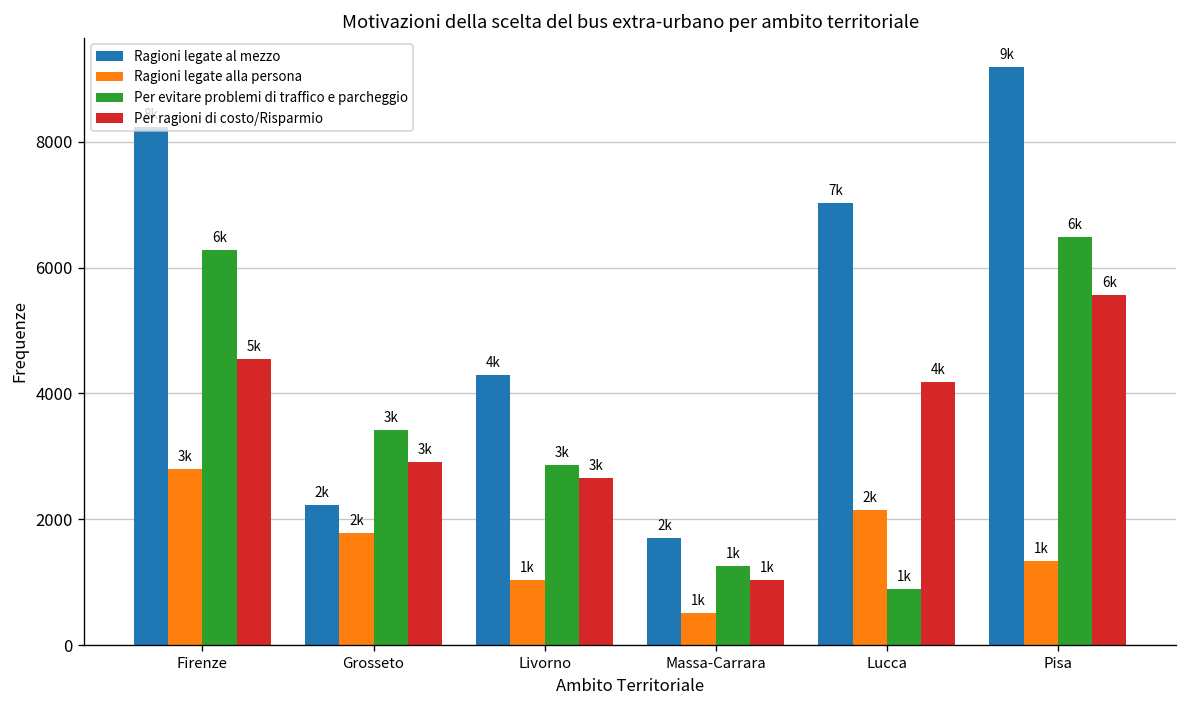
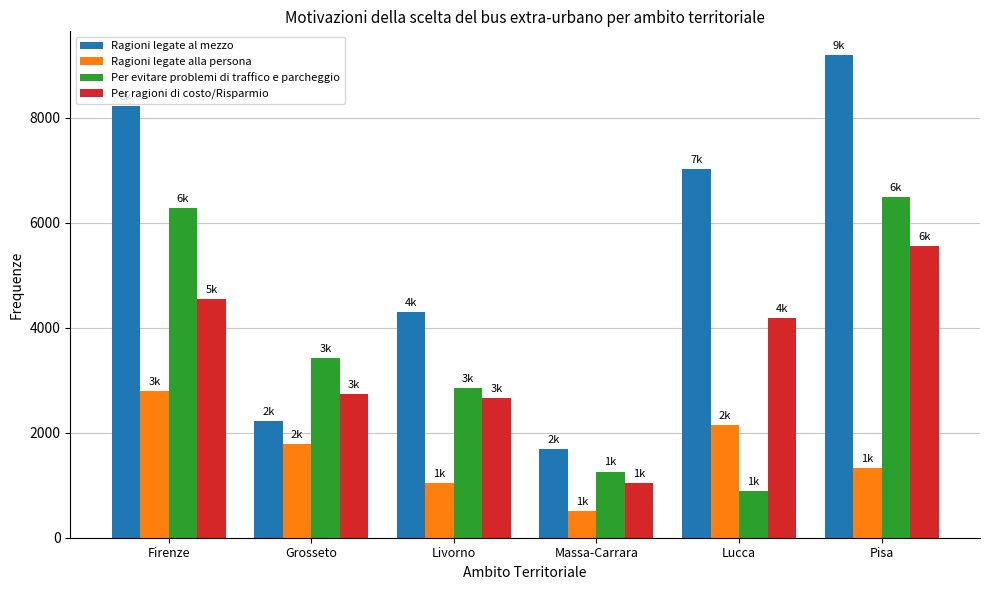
Per ragioni di costo/Risparmio, Grosseto: 2900 -> 2700
